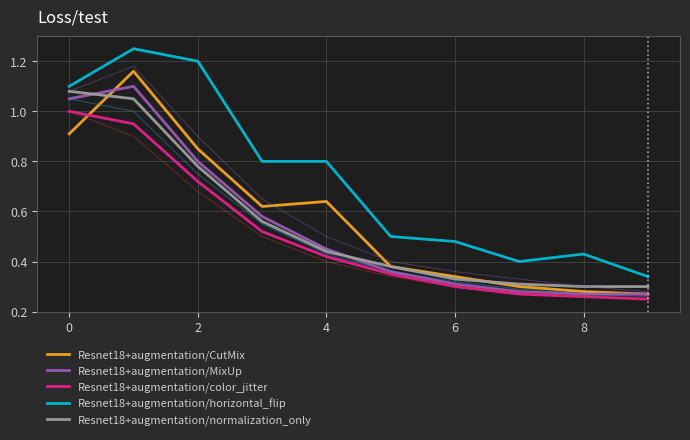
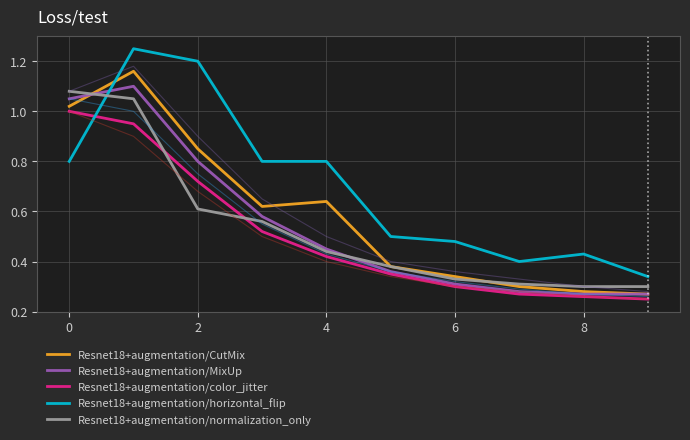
Resnet18+augmentation/CutMix, 0: 0.91 -> 1.02
Resnet18+augmentation/horizontal_flip, 0: 1.1 -> 0.8
Resnet18+augmentation/normalization_only, 2: 0.78 -> 0.61
